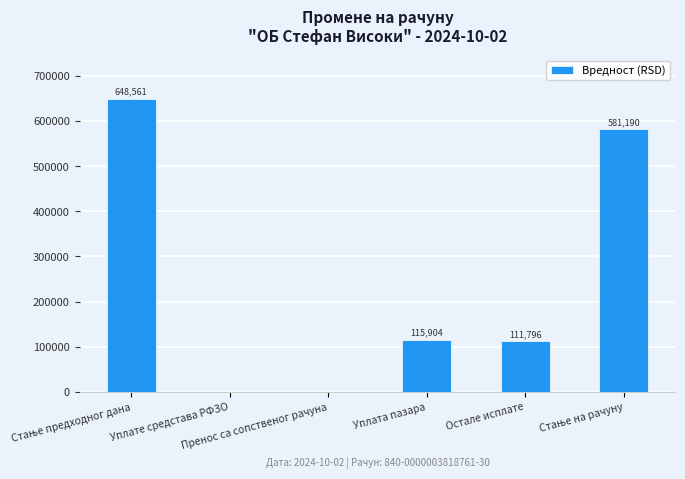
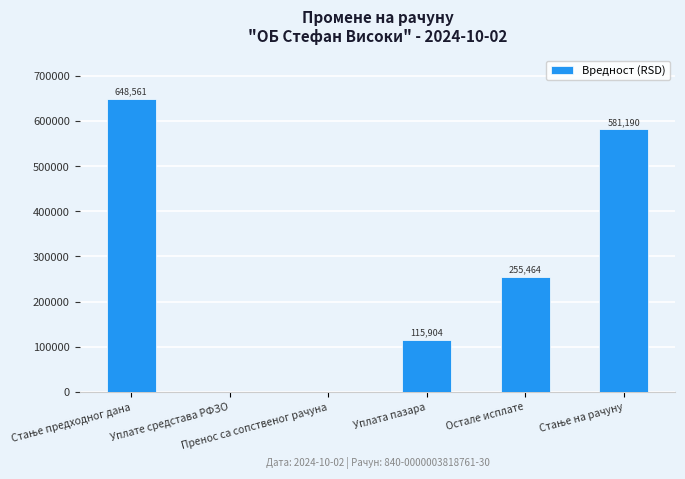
Остале исплате: 111,796 -> 255,464
